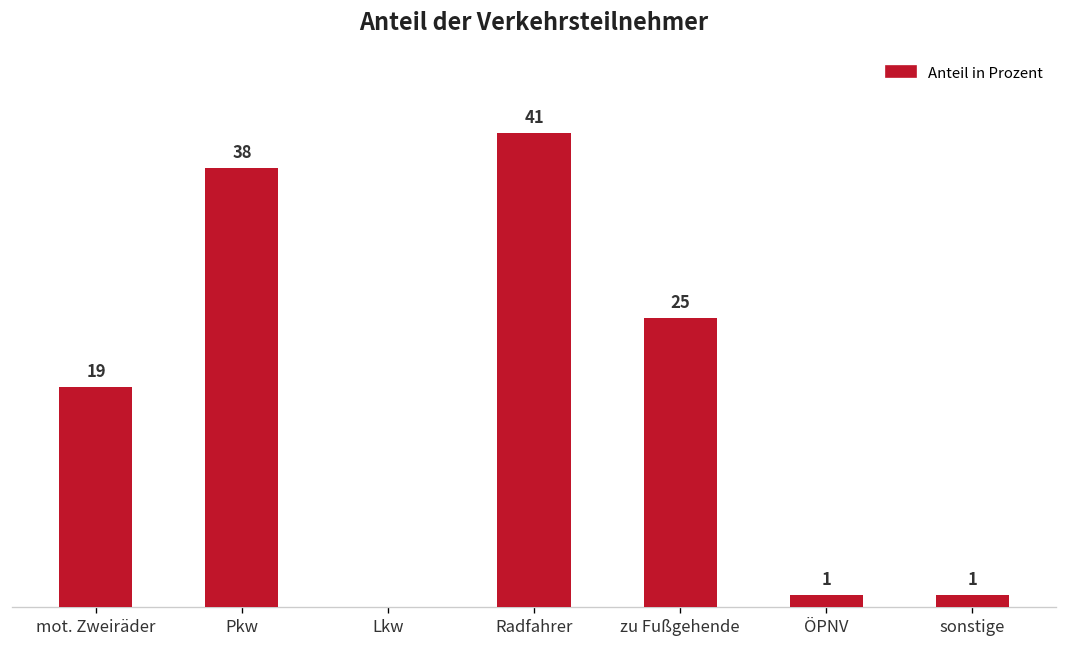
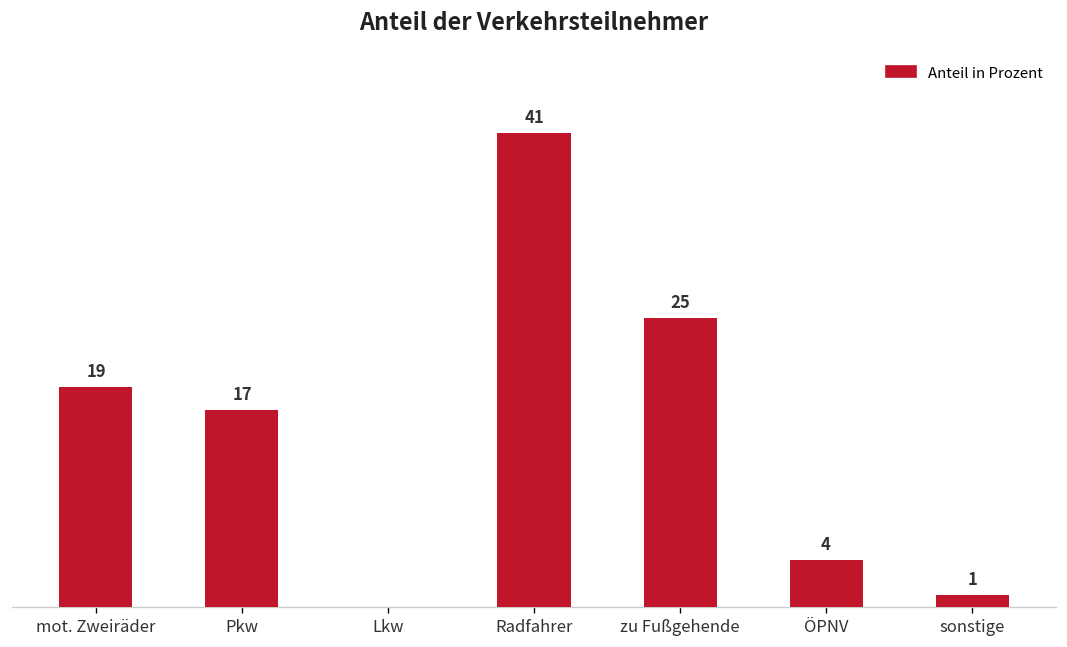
Pkw: 38 -> 17
ÖPNV: 1 -> 4
